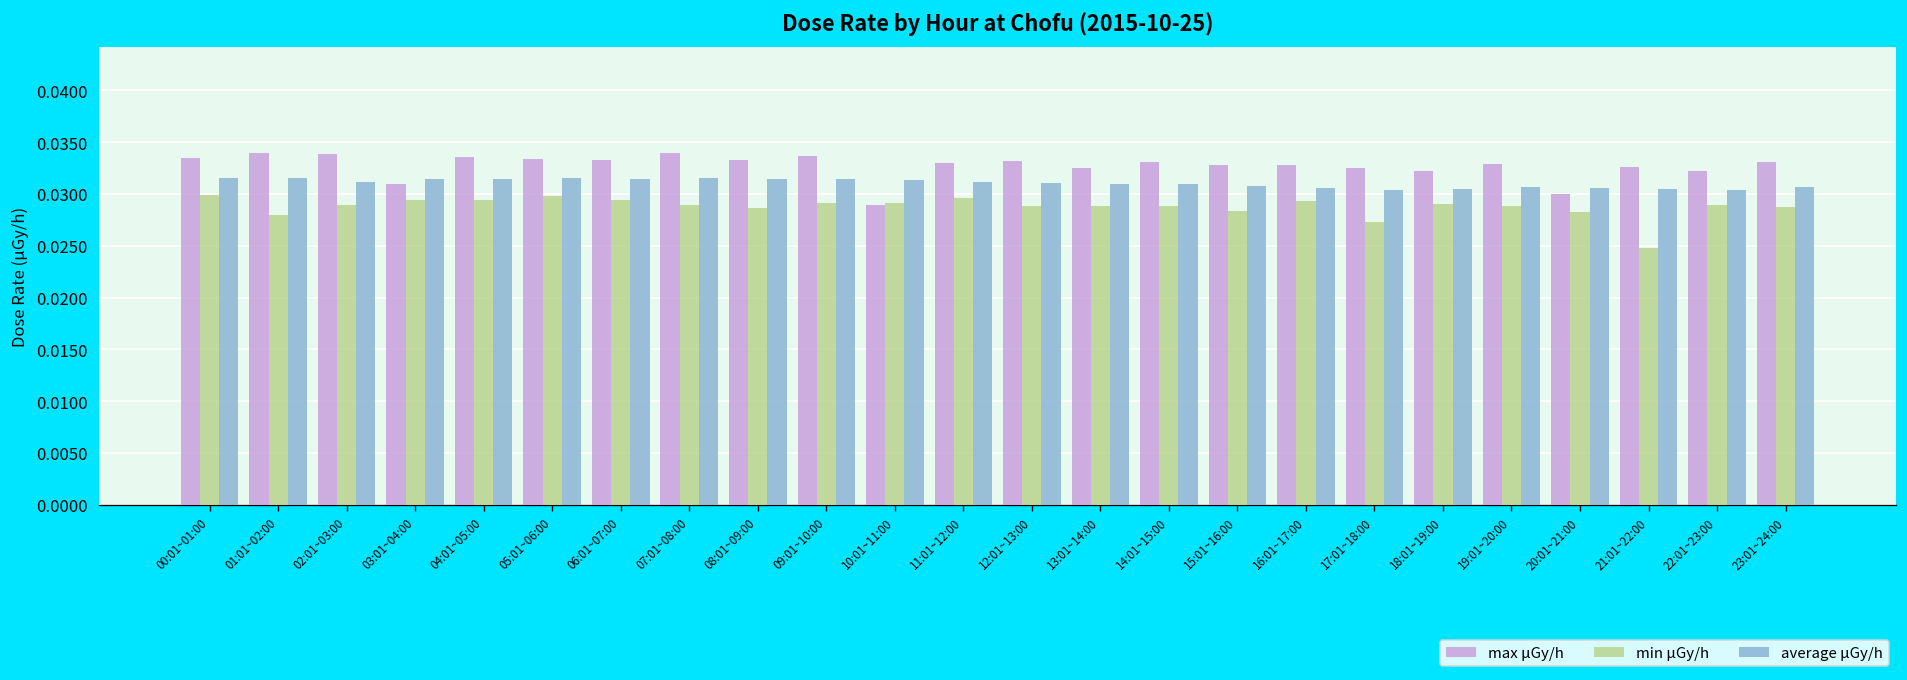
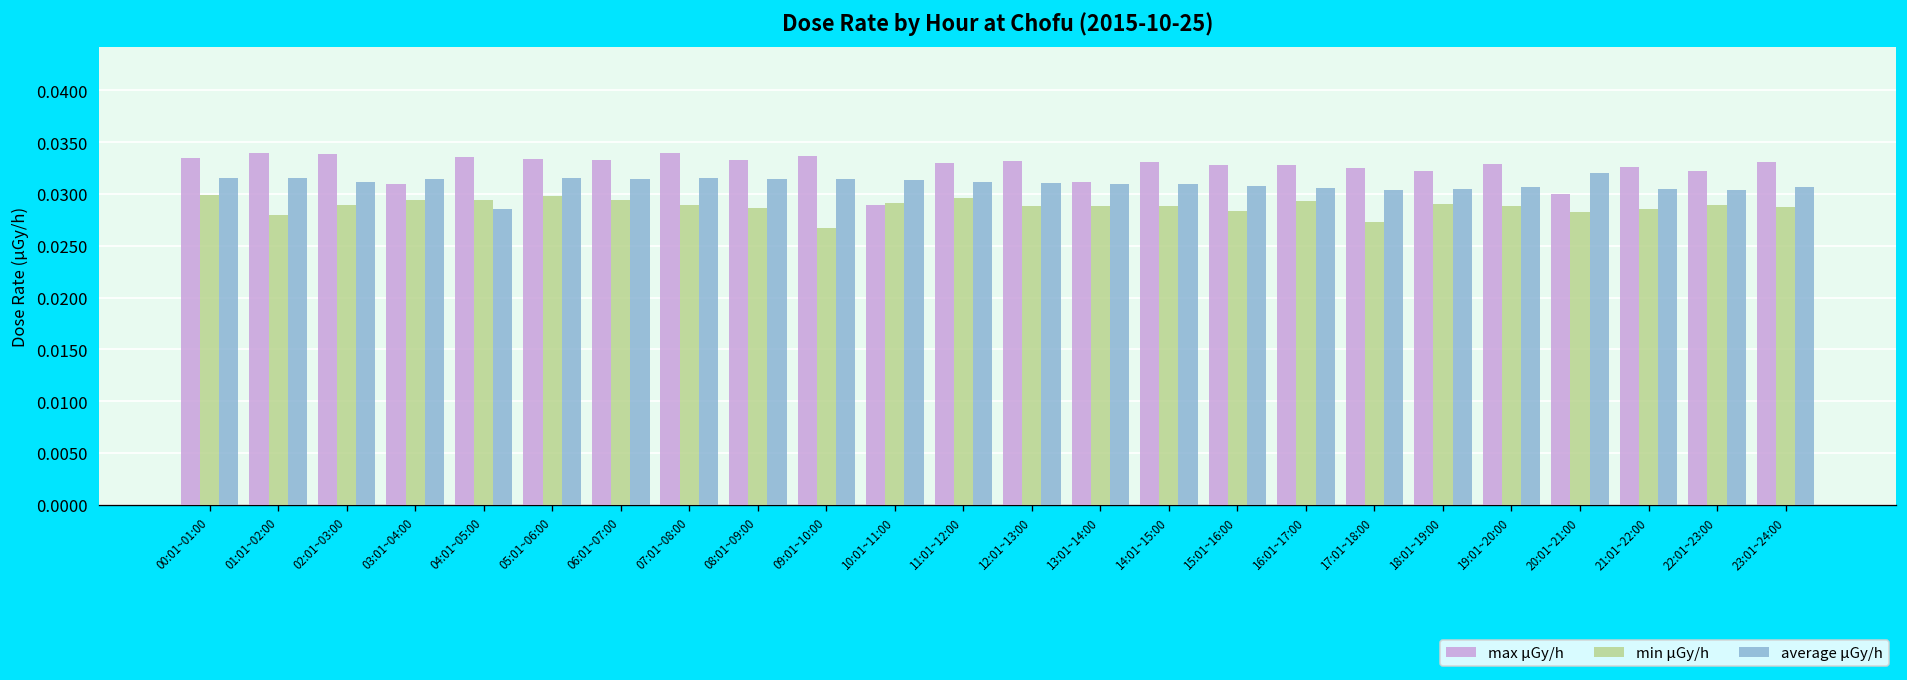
average μGy/h, 04:01~05:00: 0.031 -> 0.029
min μGy/h, 09:01~10:00: 0.029 -> 0.027
max μGy/h, 13:01~14:00: 0.033 -> 0.031
average μGy/h, 20:01~21:00: 0.031 -> 0.032
min μGy/h, 21:01~22:00: 0.025 -> 0.029
